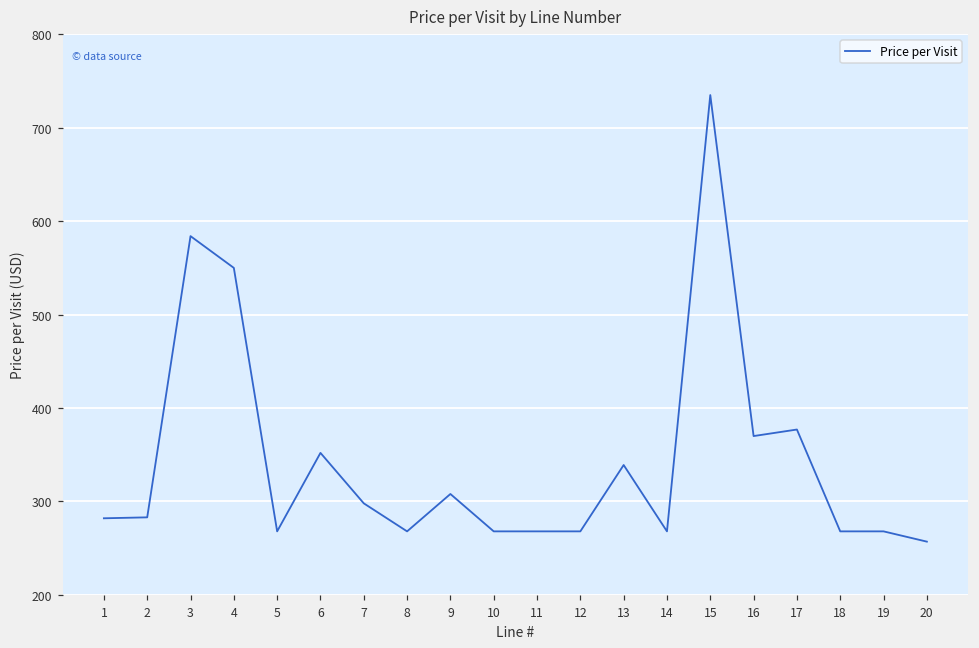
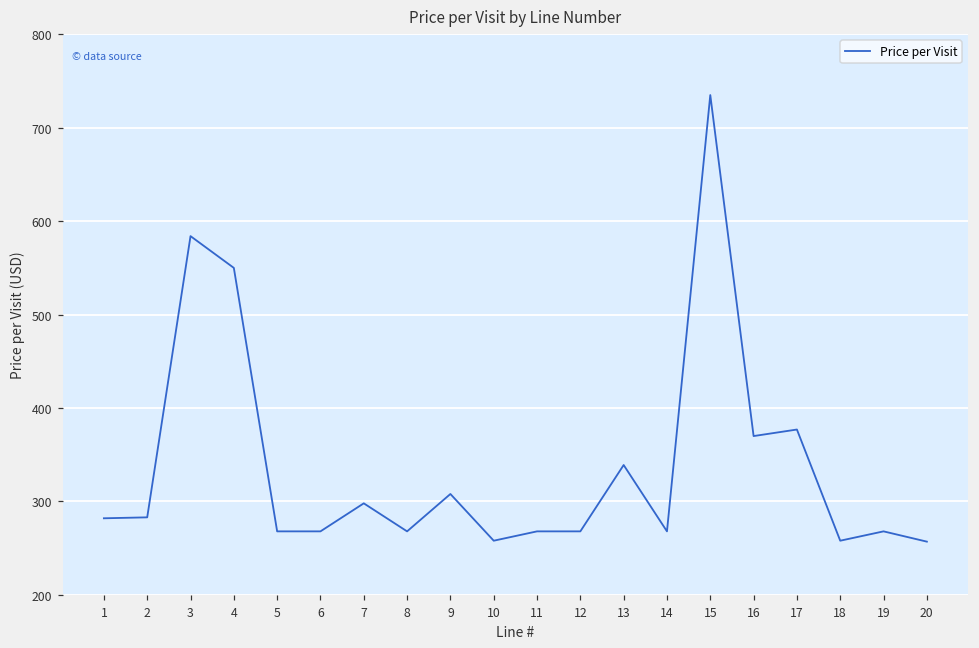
6: 350 -> 270
10: 270 -> 260
18: 270 -> 260
